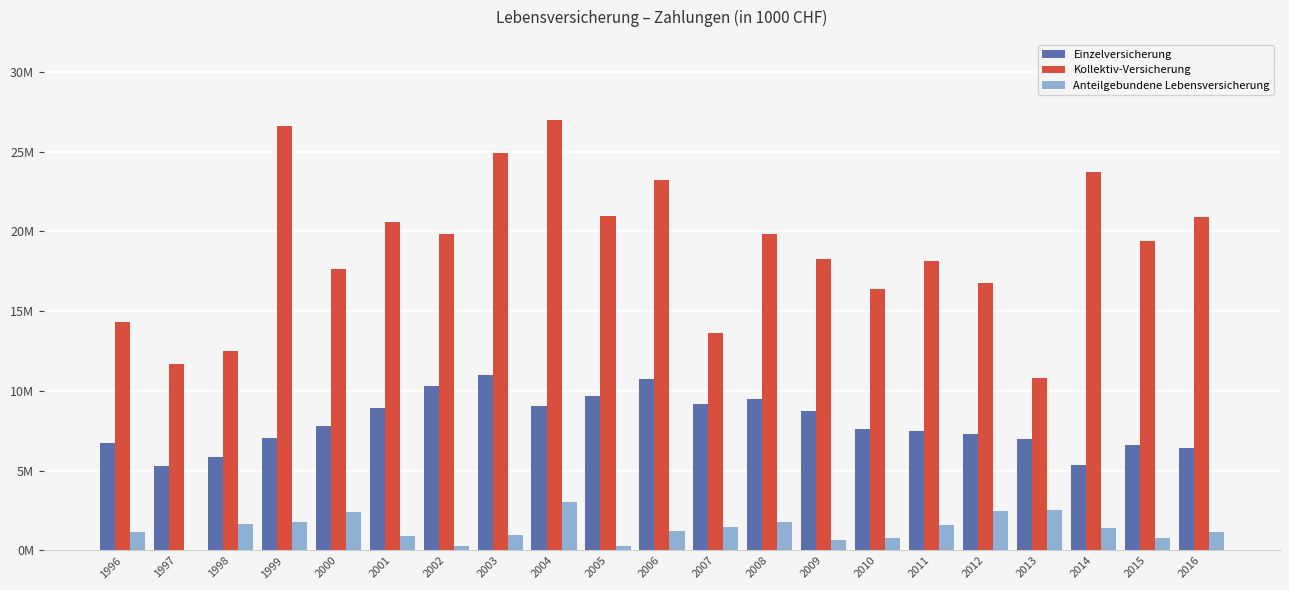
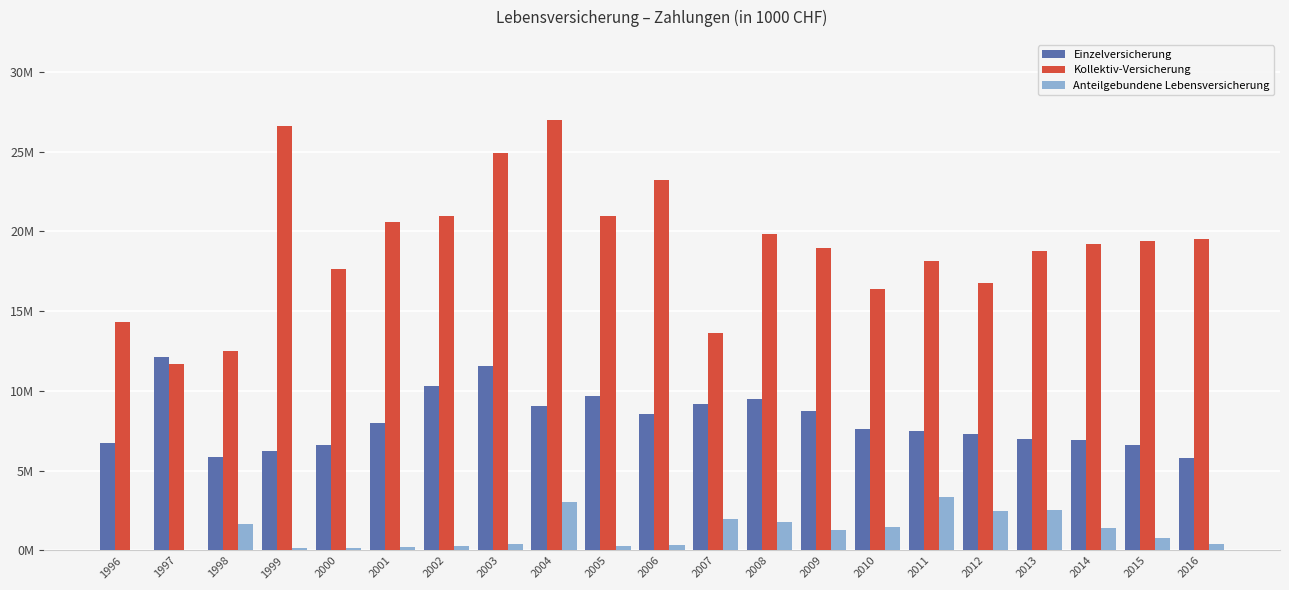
Anteilgebundene Lebensversicherung, 1996: 1100000 -> 0
Einzelversicherung, 1997: 5300000 -> 12100000
Einzelversicherung, 1999: 7100000 -> 6200000
Anteilgebundene Lebensversicherung, 1999: 1800000 -> 100000
Einzelversicherung, 2000: 7800000 -> 6600000
Anteilgebundene Lebensversicherung, 2000: 2400000 -> 200000
Einzelversicherung, 2001: 8900000 -> 8000000
Anteilgebundene Lebensversicherung, 2001: 900000 -> 200000
Kollektiv-Versicherung, 2002: 19800000 -> 21000000
Einzelversicherung, 2003: 11000000 -> 11600000
Anteilgebundene Lebensversicherung, 2003: 900000 -> 400000
Einzelversicherung, 2006: 10800000 -> 8500000
Anteilgebundene Lebensversicherung, 2006: 1200000 -> 300000
Anteilgebundene Lebensversicherung, 2007: 1500000 -> 2000000
Kollektiv-Versicherung, 2009: 18300000 -> 19000000
Anteilgebundene Lebensversicherung, 2009: 700000 -> 1300000
Anteilgebundene Lebensversicherung, 2010: 800000 -> 1500000
Anteilgebundene Lebensversicherung, 2011: 1600000 -> 3400000
Kollektiv-Versicherung, 2013: 10800000 -> 18700000
Einzelversicherung, 2014: 5400000 -> 6900000
Kollektiv-Versicherung, 2014: 23700000 -> 19200000
Einzelversicherung, 2016: 6400000 -> 5800000
Kollektiv-Versicherung, 2016: 20900000 -> 19500000
Anteilgebundene Lebensversicherung, 2016: 1100000 -> 400000
